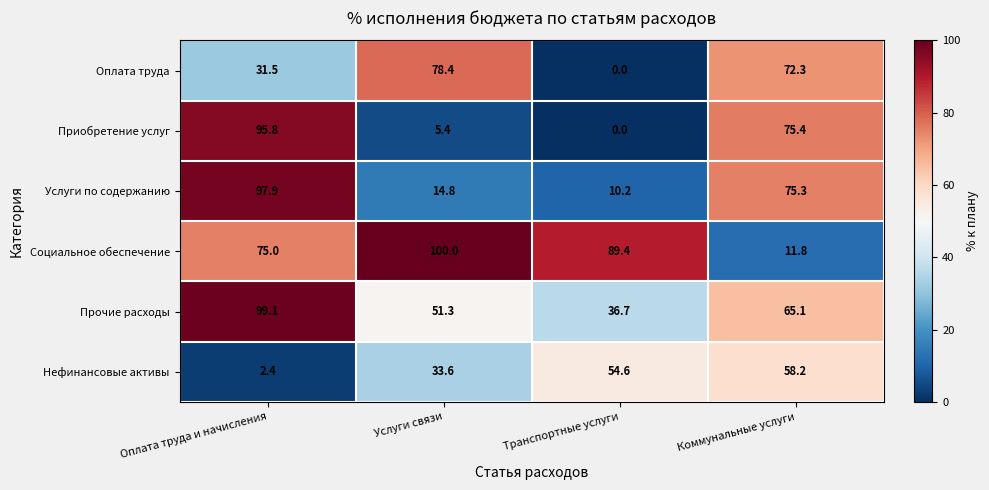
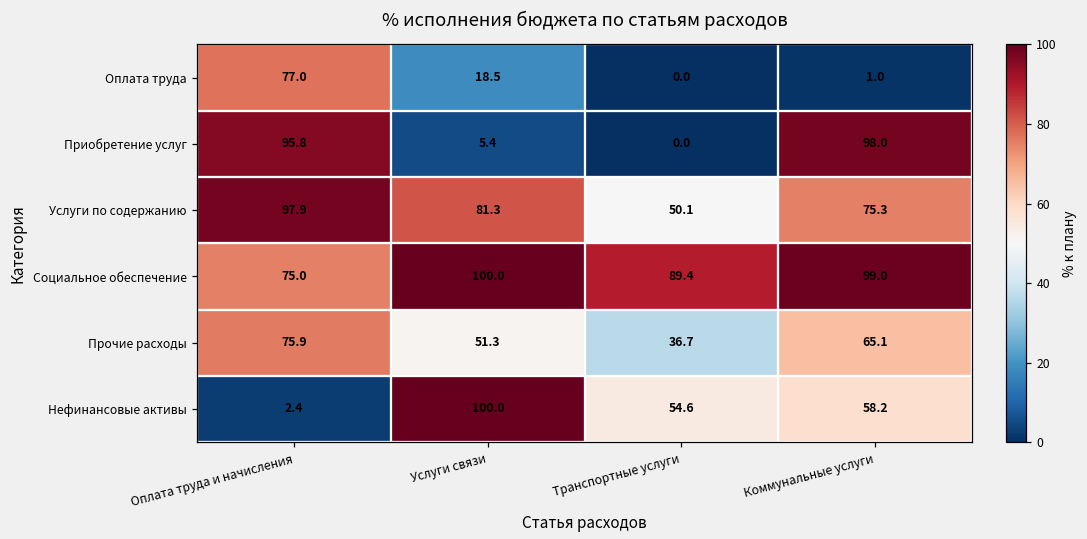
Оплата труда, Оплата труда и начисления: 31.5 -> 77.0
Оплата труда, Услуги связи: 78.4 -> 18.5
Оплата труда, Коммунальные услуги: 72.3 -> 1.0
Приобретение услуг, Коммунальные услуги: 75.4 -> 98.0
Услуги по содержанию, Услуги связи: 14.8 -> 81.3
Услуги по содержанию, Транспортные услуги: 10.2 -> 50.1
Социальное обеспечение, Коммунальные услуги: 11.8 -> 99.0
Прочие расходы, Оплата труда и начисления: 99.1 -> 75.9
Нефинансовые активы, Услуги связи: 33.6 -> 100.0
